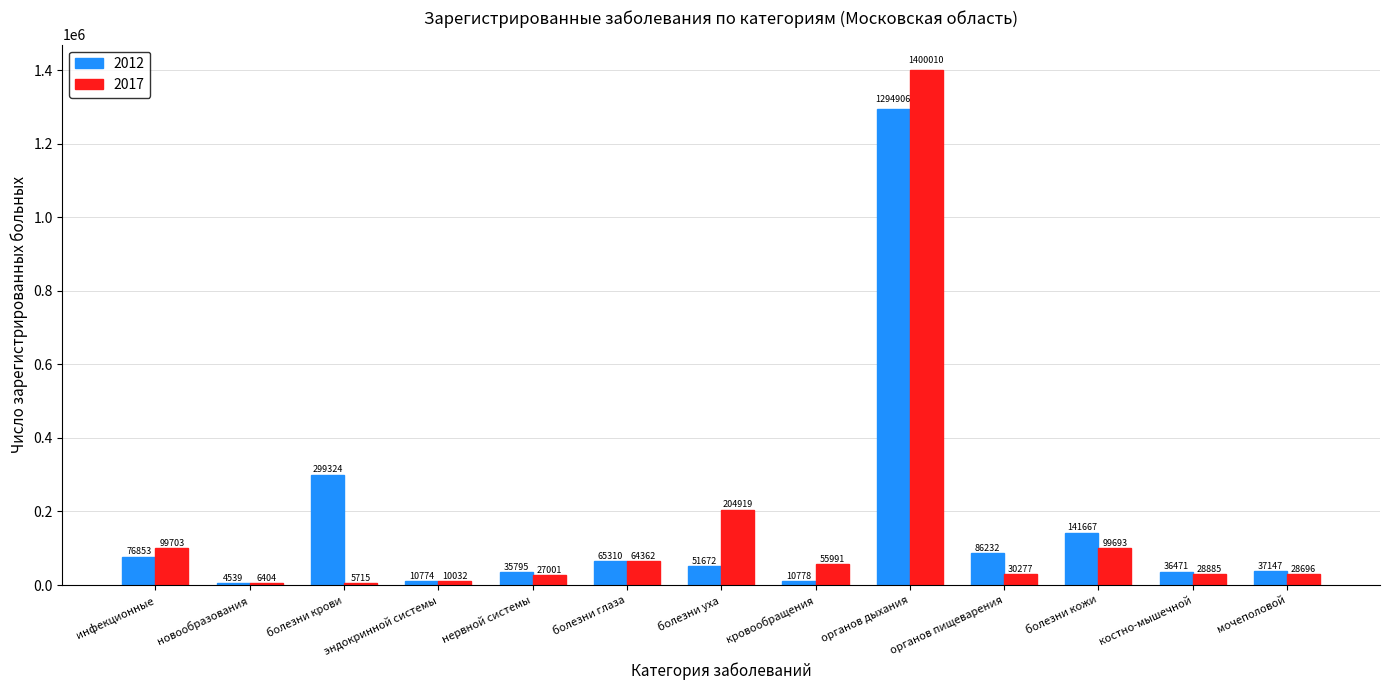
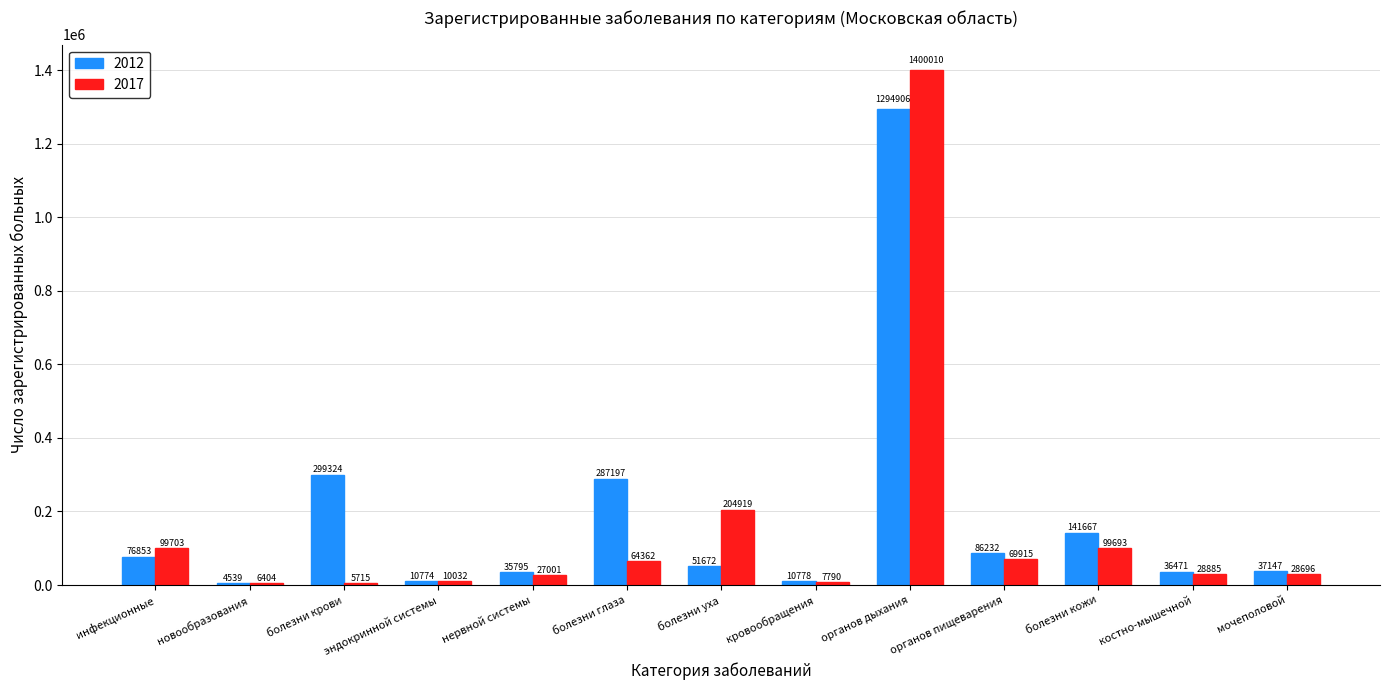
2012, болезни глаза: 65310 -> 287197
2017, кровообращения: 55991 -> 7790
2017, органов пищеварения: 30277 -> 69915
